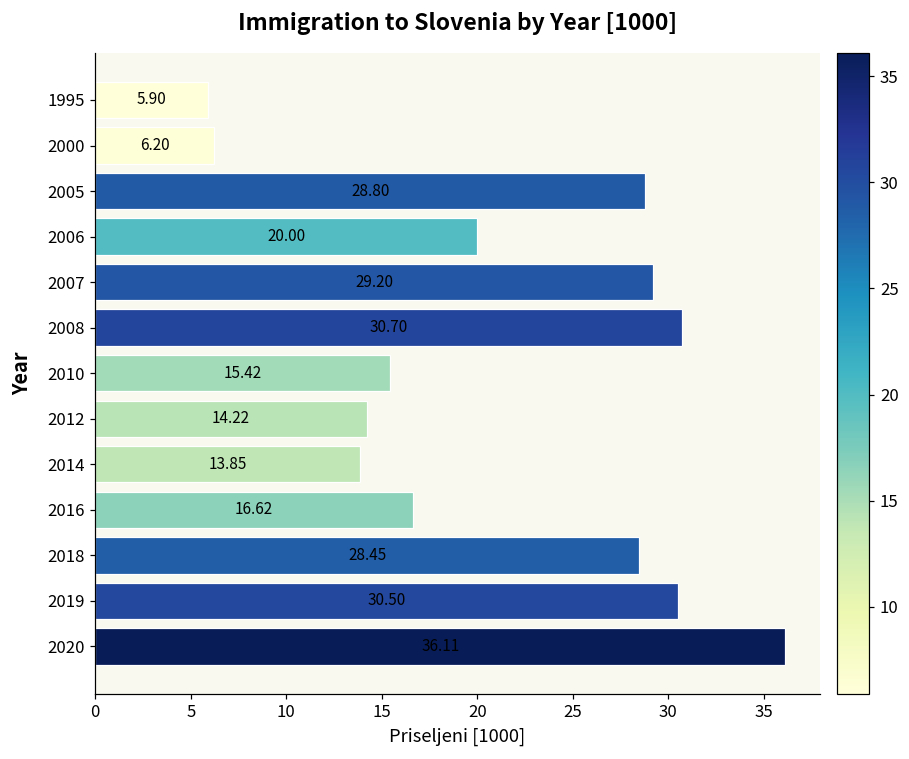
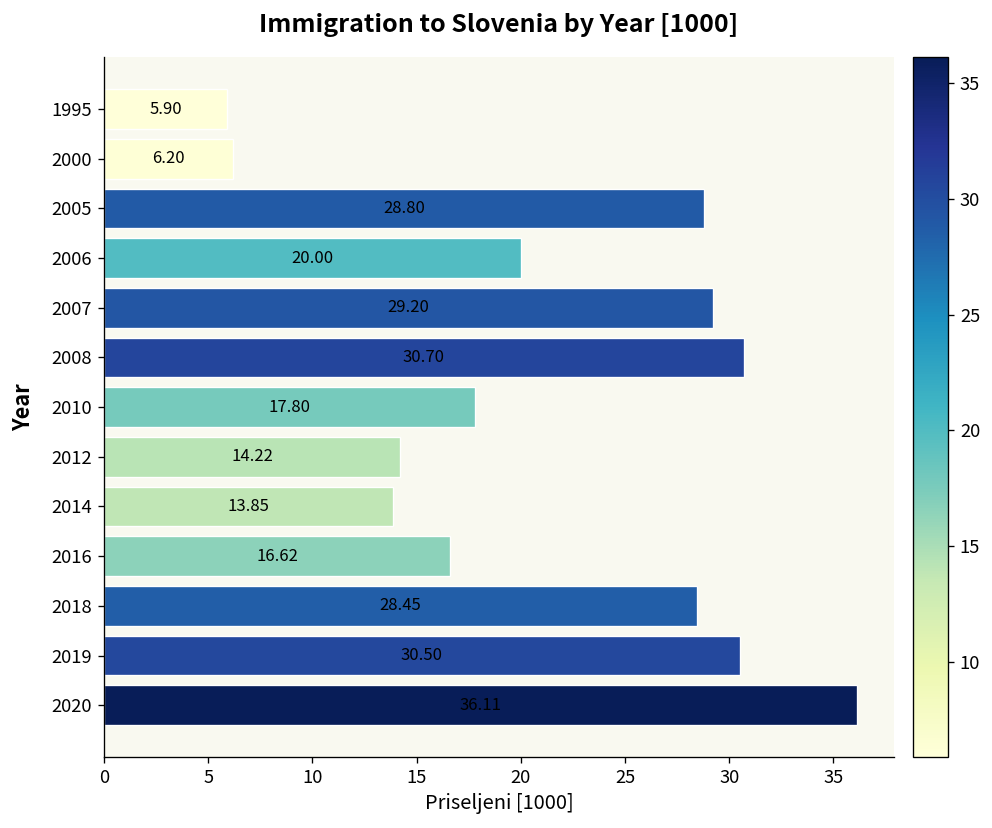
2010: 15.42 -> 17.80
